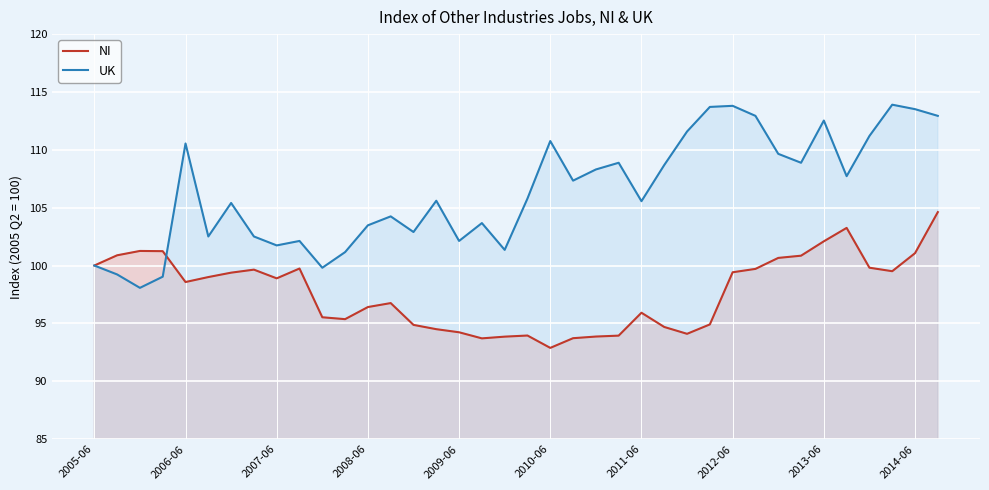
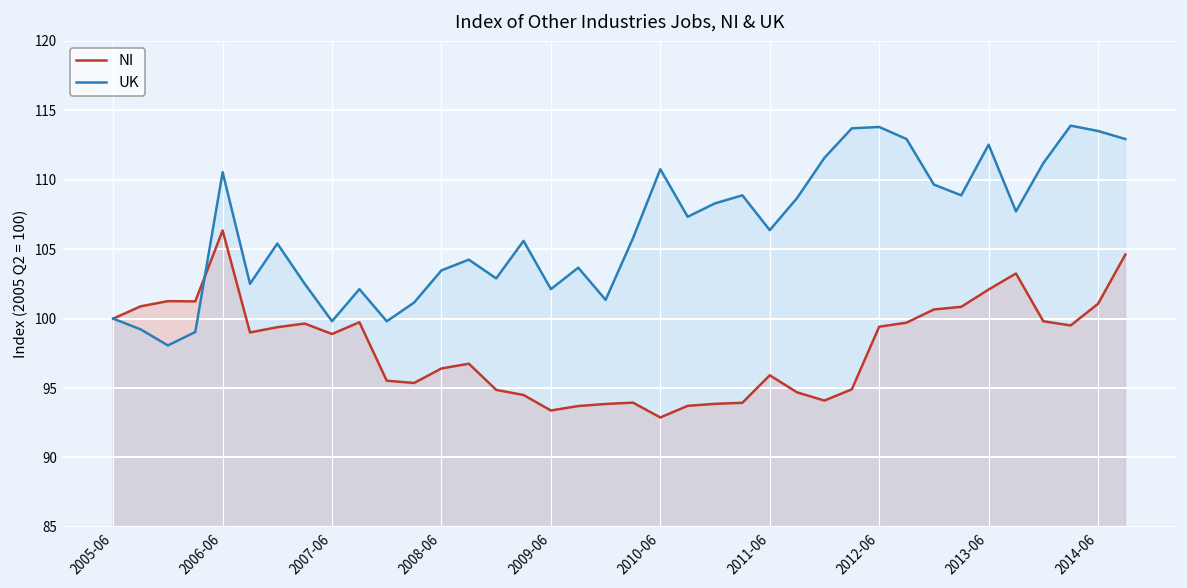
NI, 2006-06: 98.6 -> 106.3
UK, 2007-06: 101.7 -> 99.8
NI, 2009-06: 94.2 -> 93.4
UK, 2011-06: 105.6 -> 106.4
